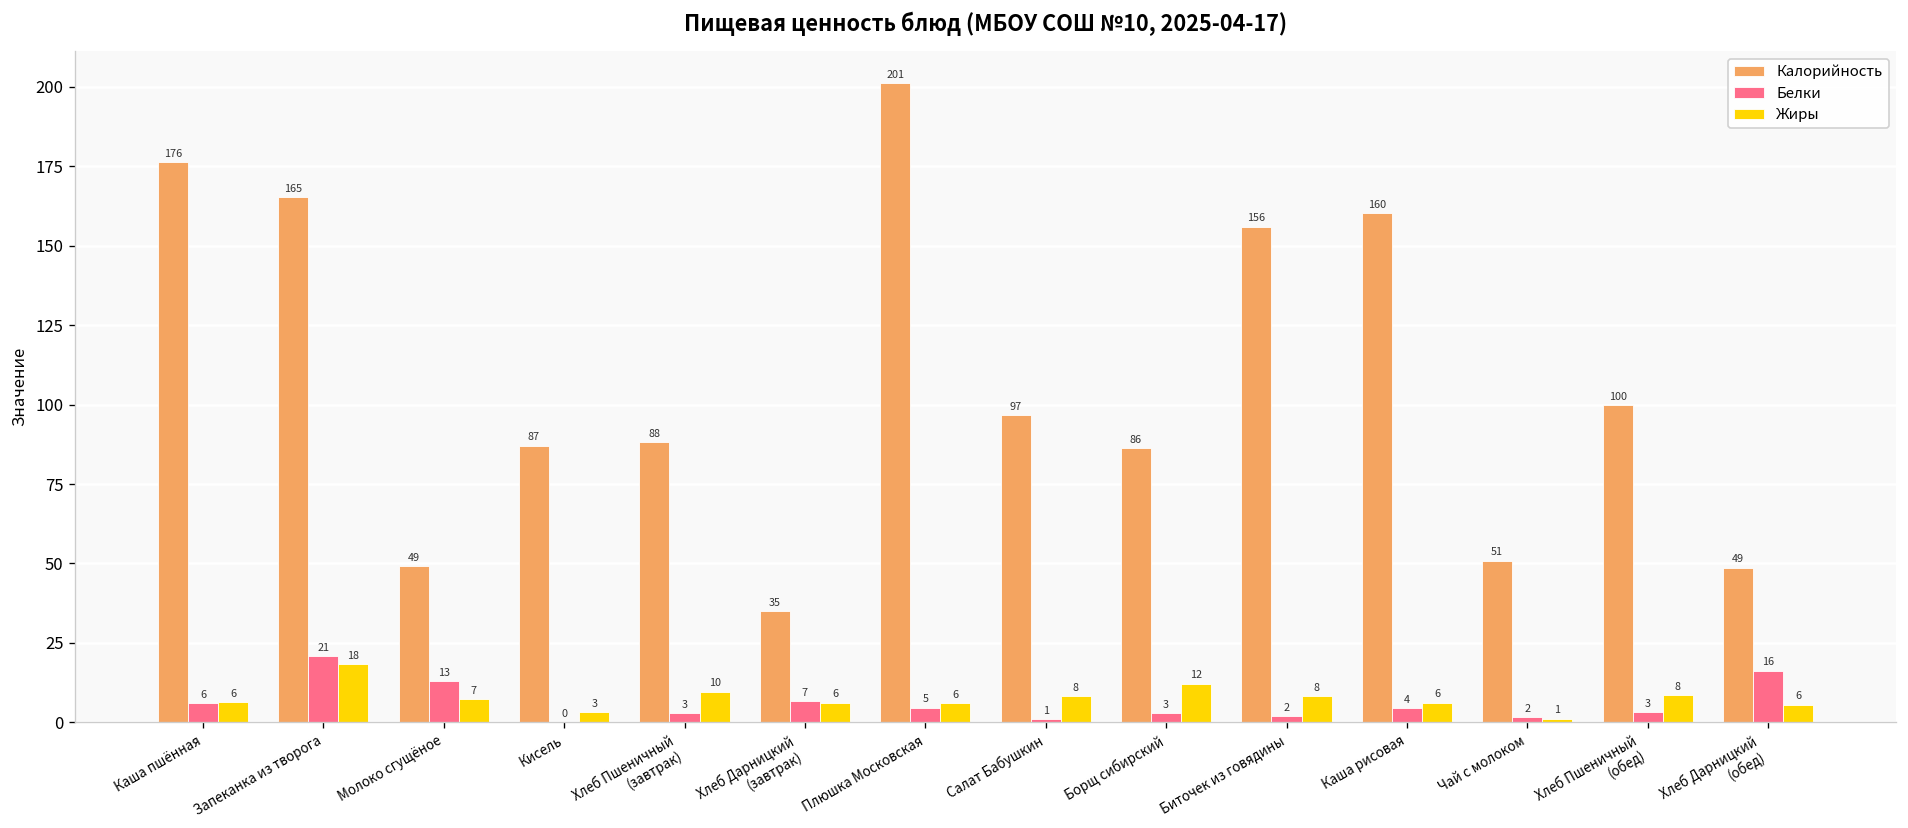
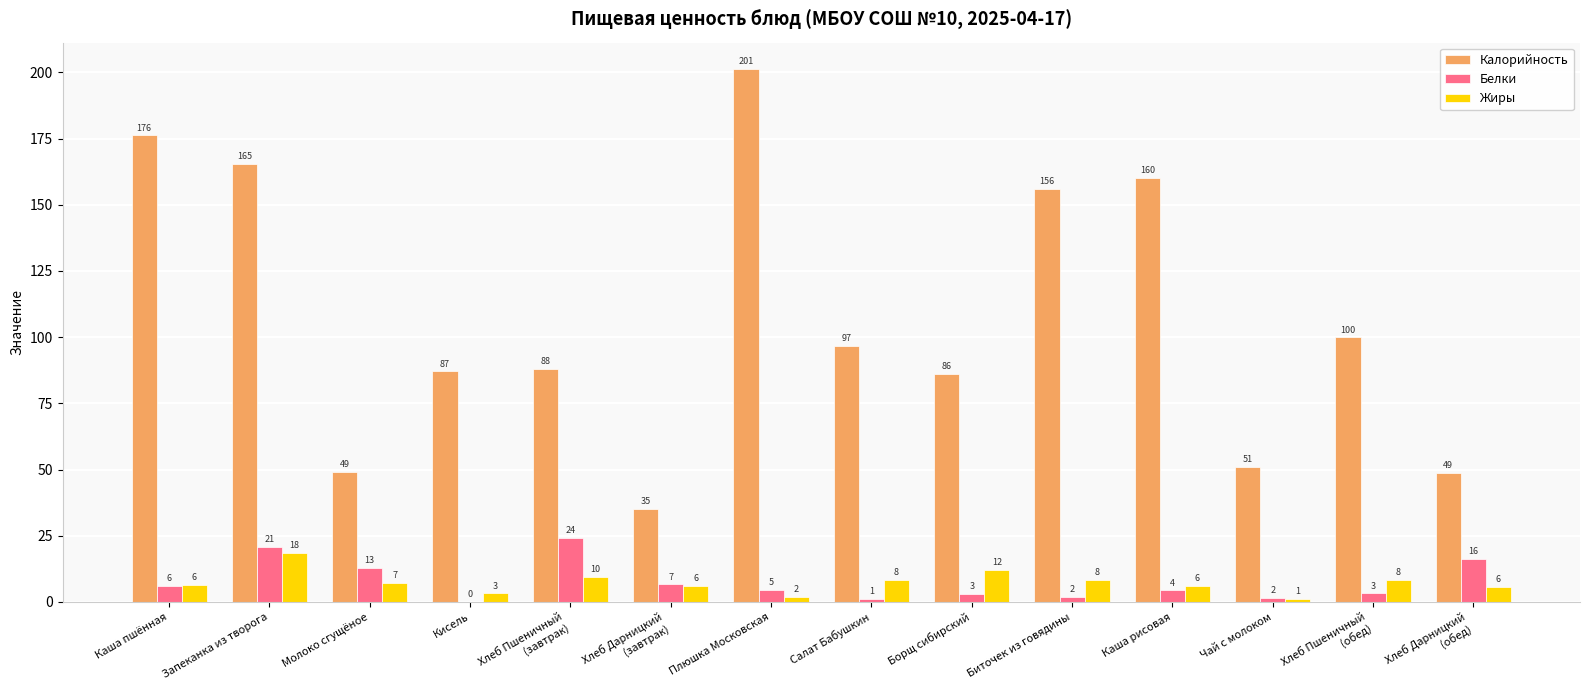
Белки, Хлеб Пшеничный (завтрак): 3 -> 24
Жиры, Плюшка Московская: 6 -> 2
